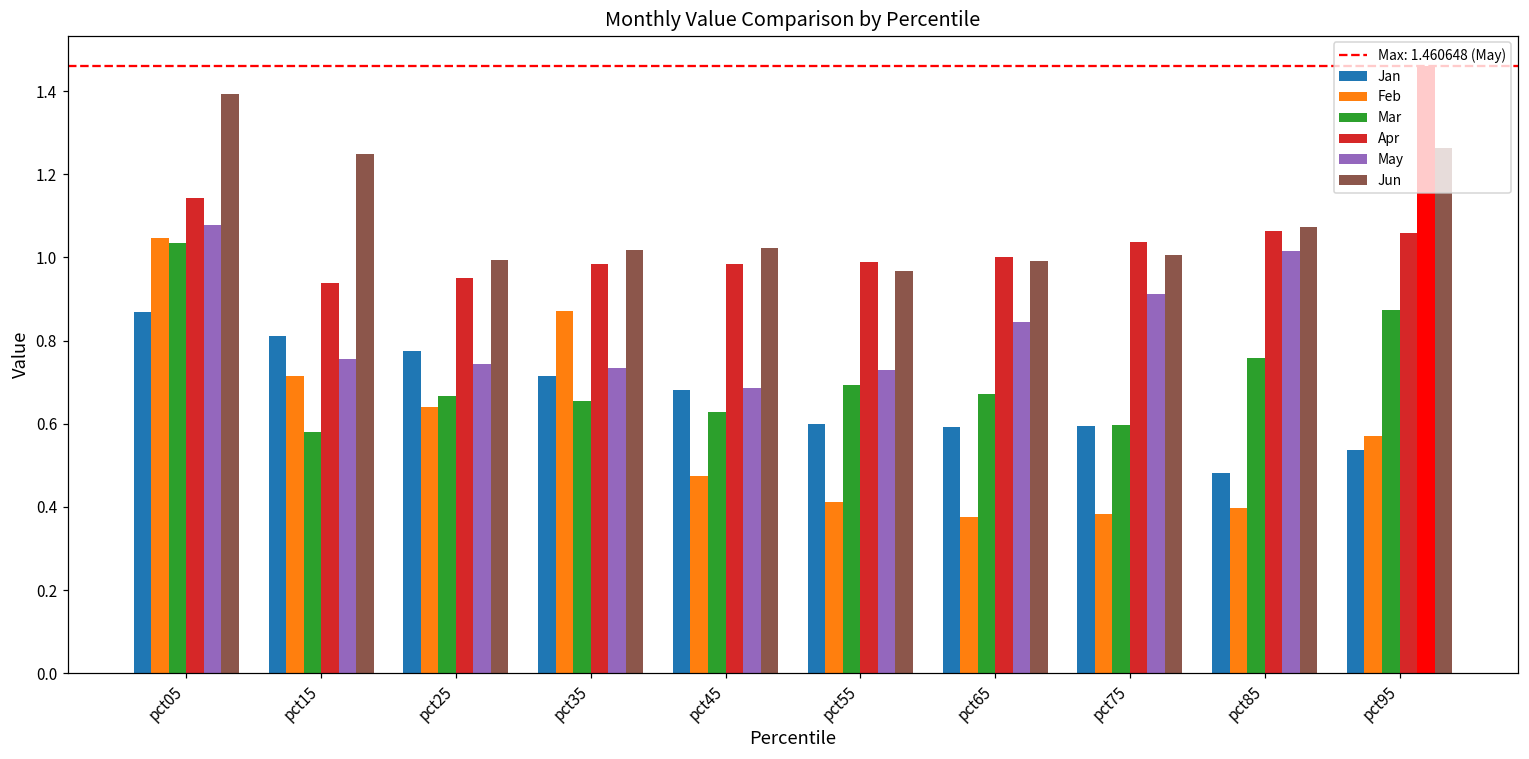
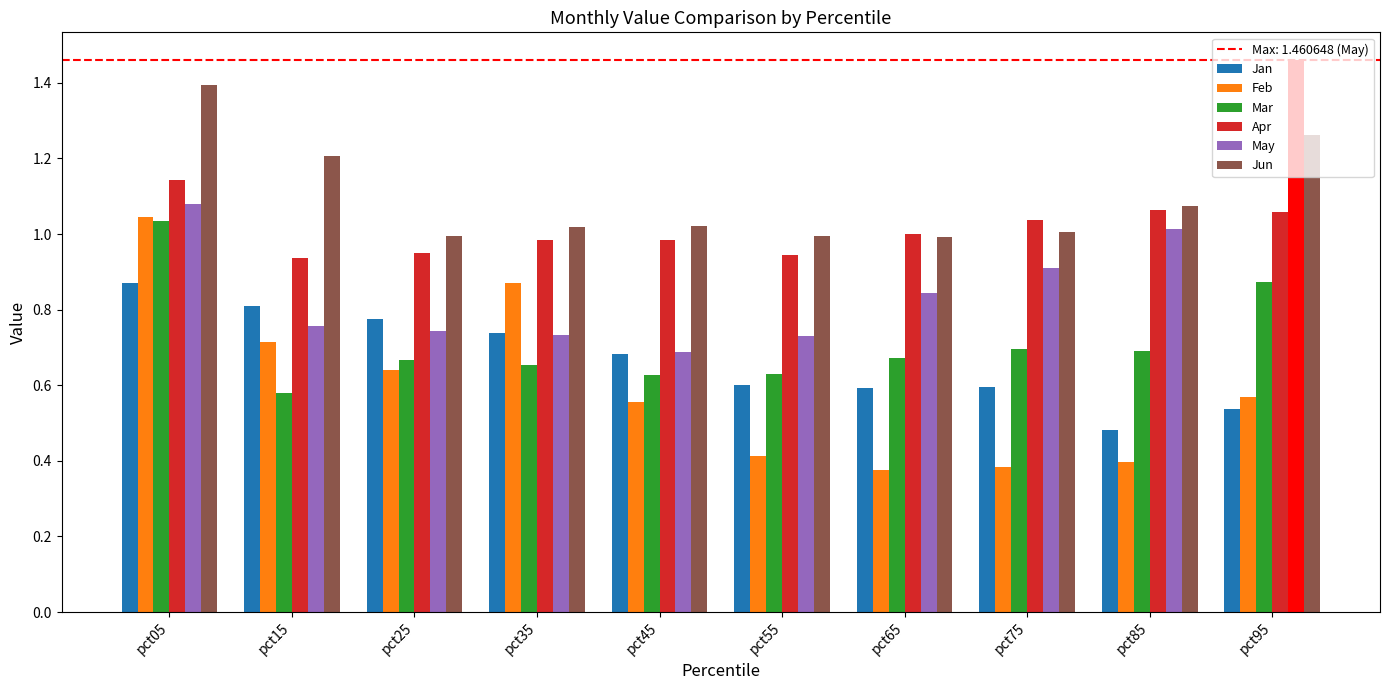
Jun, pct15: 1.25 -> 1.21
Jan, pct35: 0.72 -> 0.74
Feb, pct45: 0.48 -> 0.55
Mar, pct55: 0.69 -> 0.63
Apr, pct55: 0.99 -> 0.95
Jun, pct55: 0.97 -> 0.99
Mar, pct75: 0.60 -> 0.70
Mar, pct85: 0.76 -> 0.69
